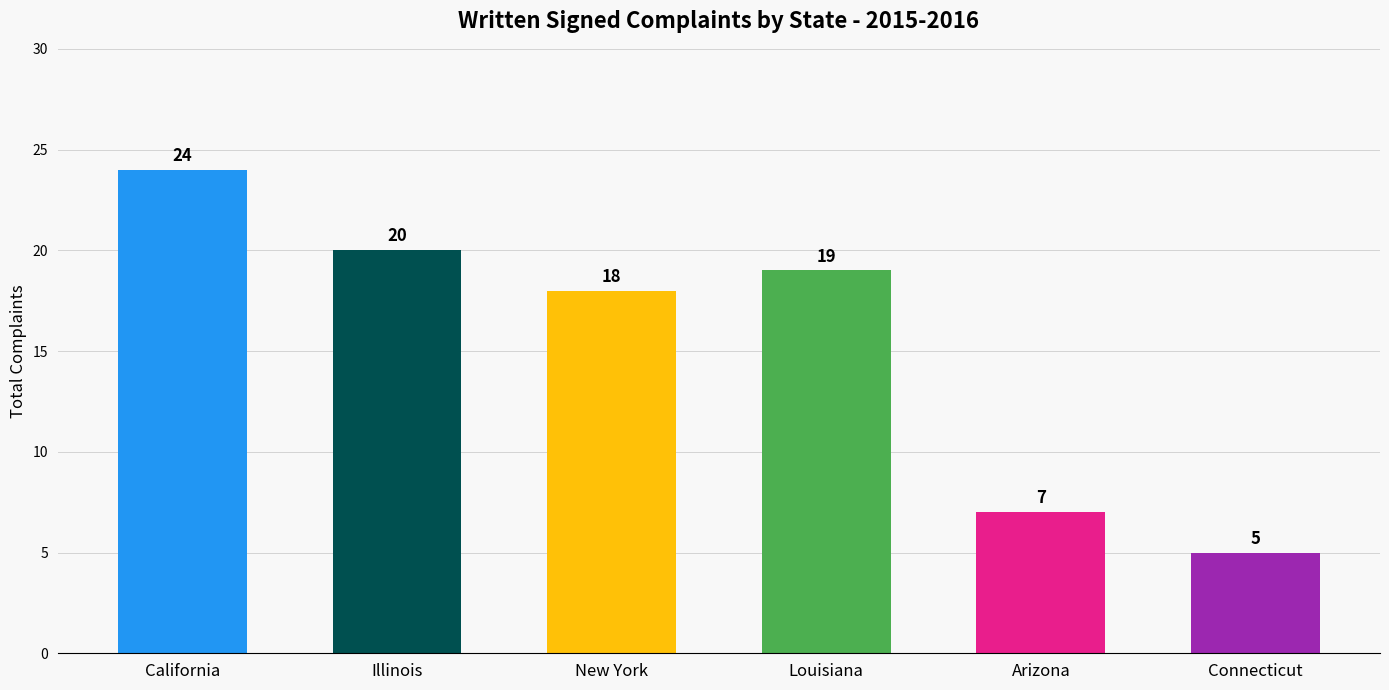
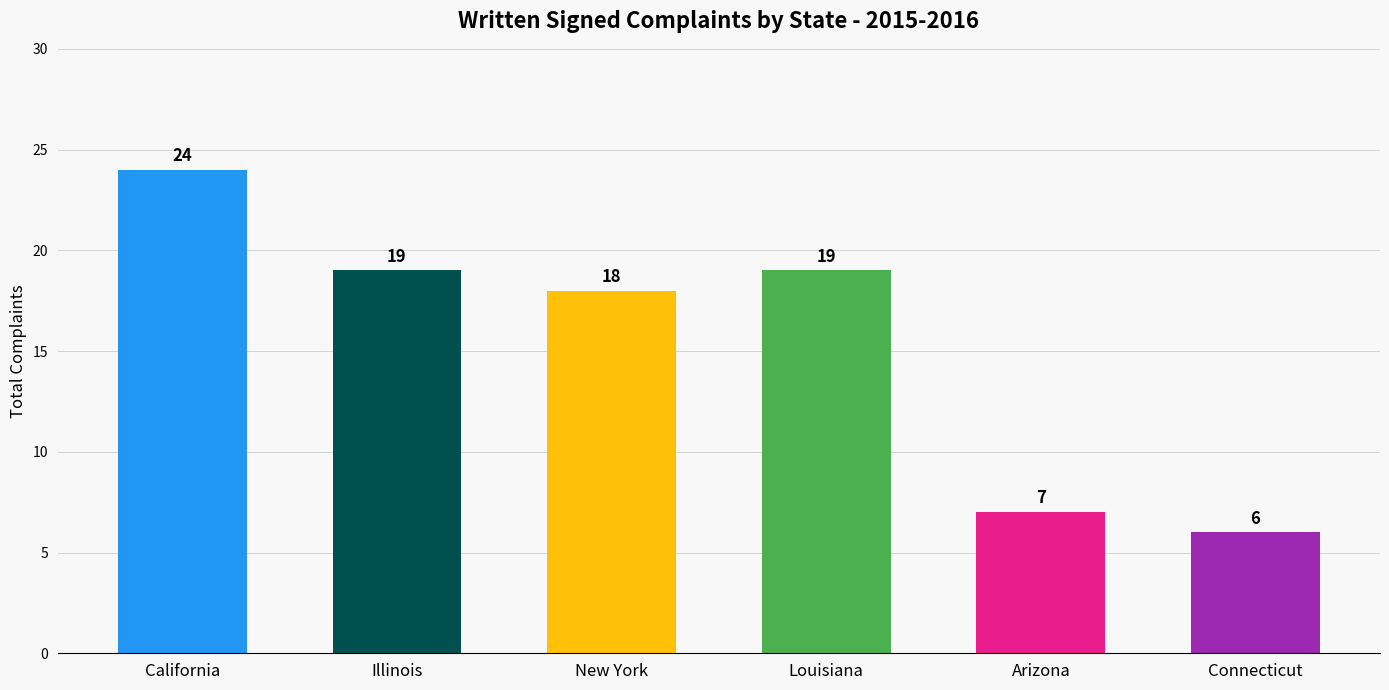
Illinois: 20 -> 19
Connecticut: 5 -> 6
